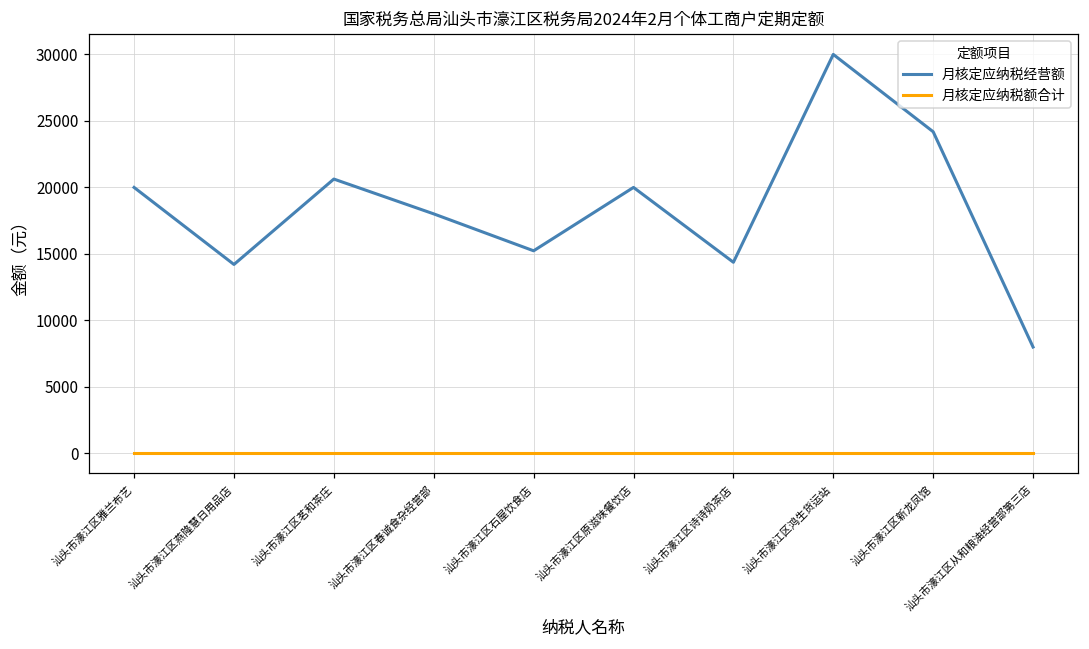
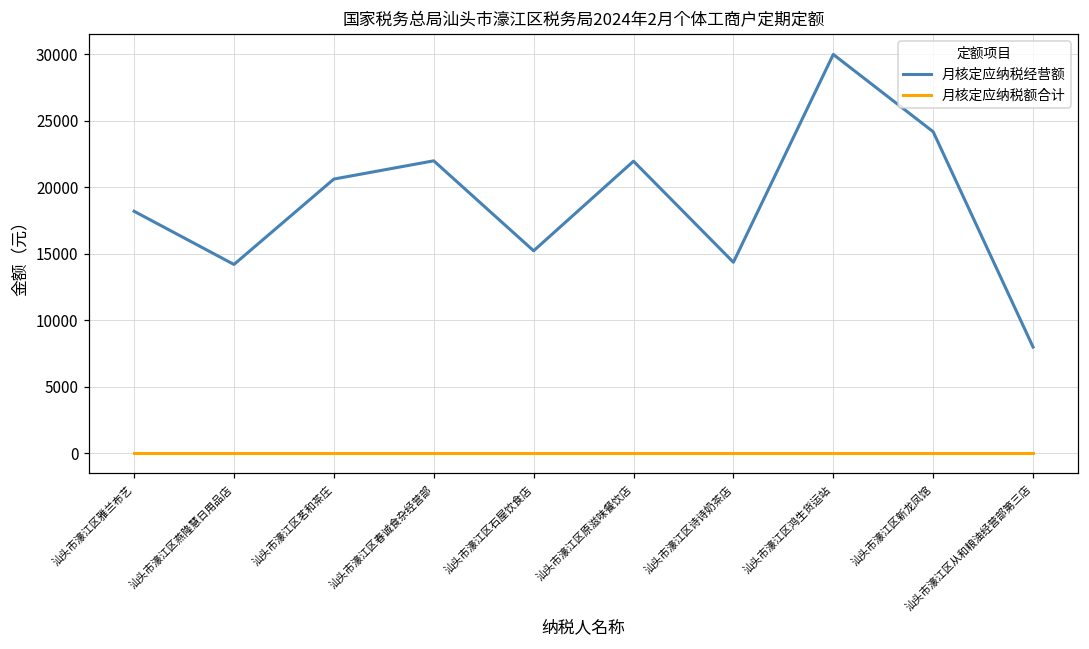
月核定应纳税经营额, 汕头市濠江区雅兰布艺: 20000 -> 18200
月核定应纳税经营额, 汕头市濠江区春诚食杂经营部: 18000 -> 22000
月核定应纳税经营额, 汕头市濠江区原滋味餐饮店: 20000 -> 22000
